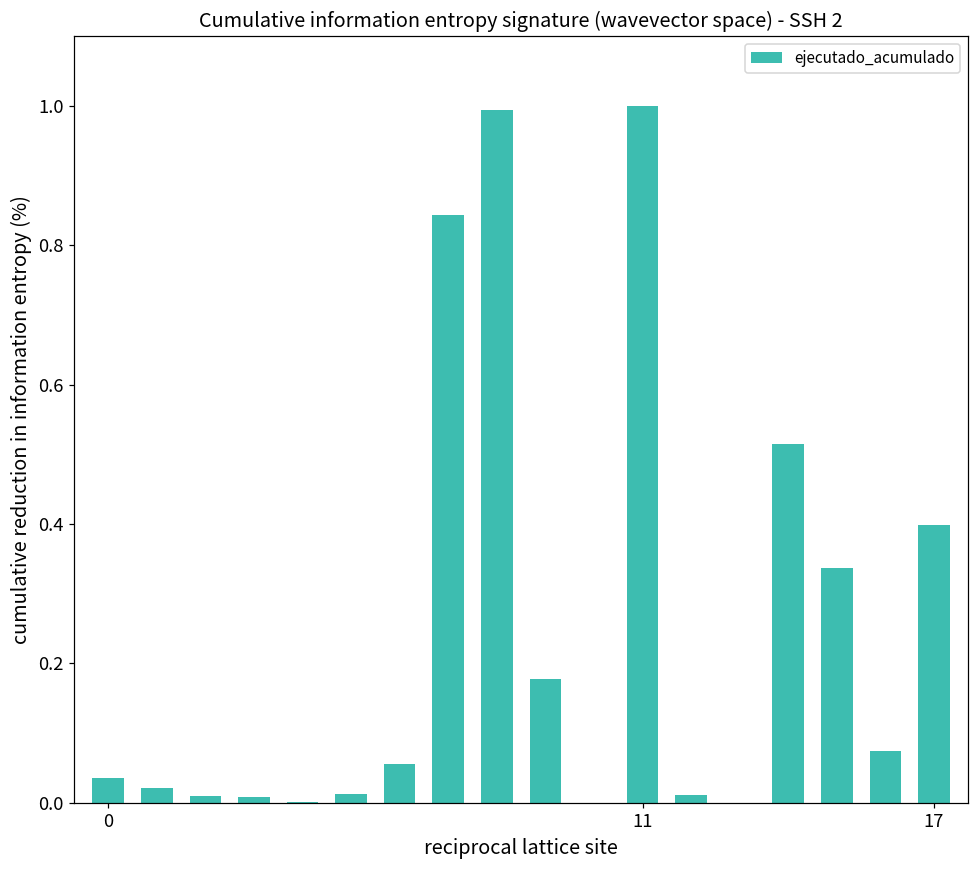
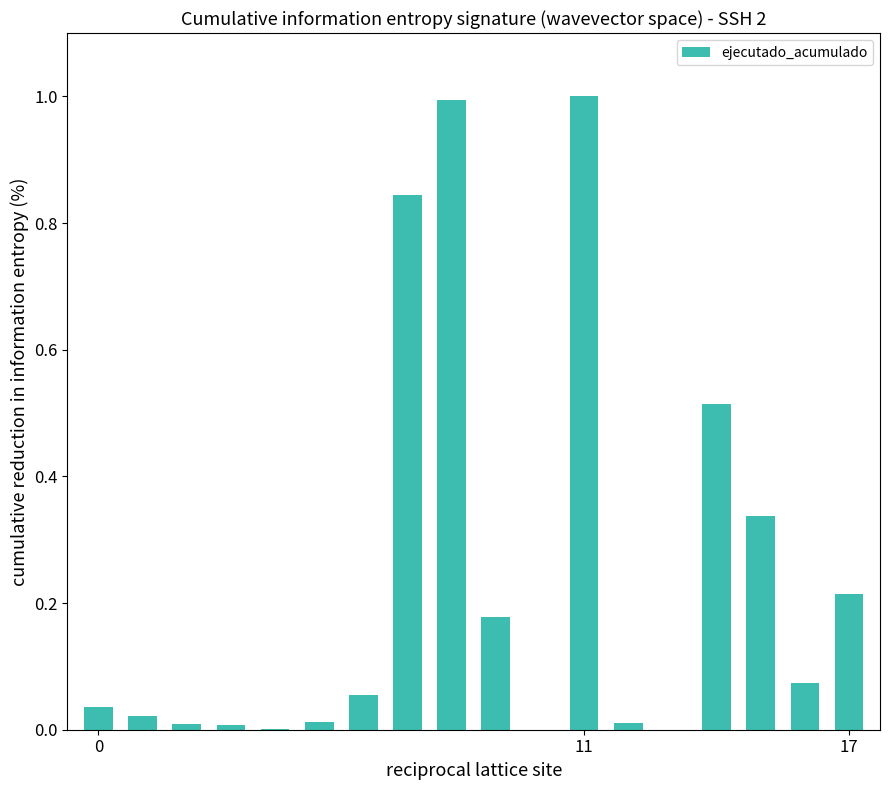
17: 0.40 -> 0.21
